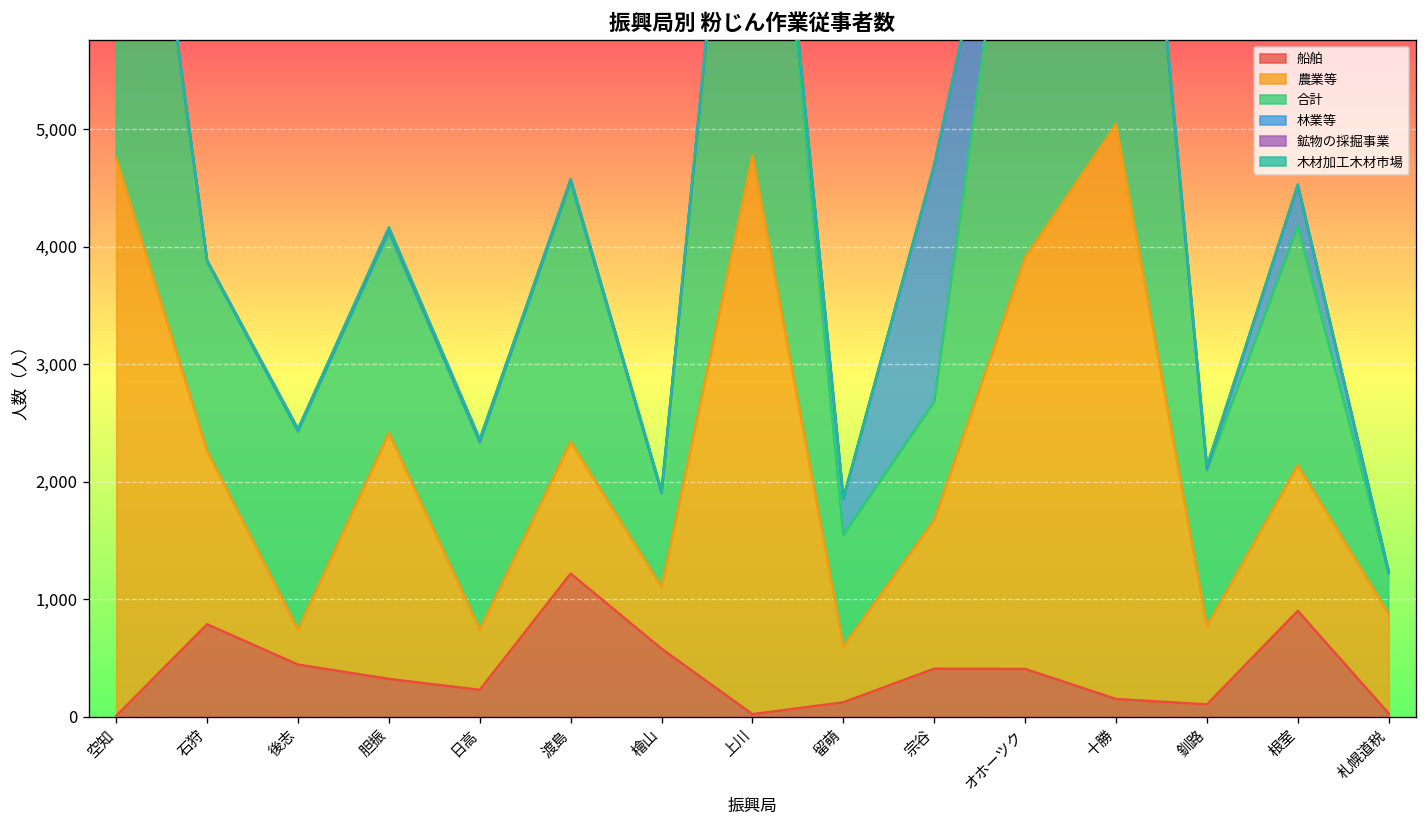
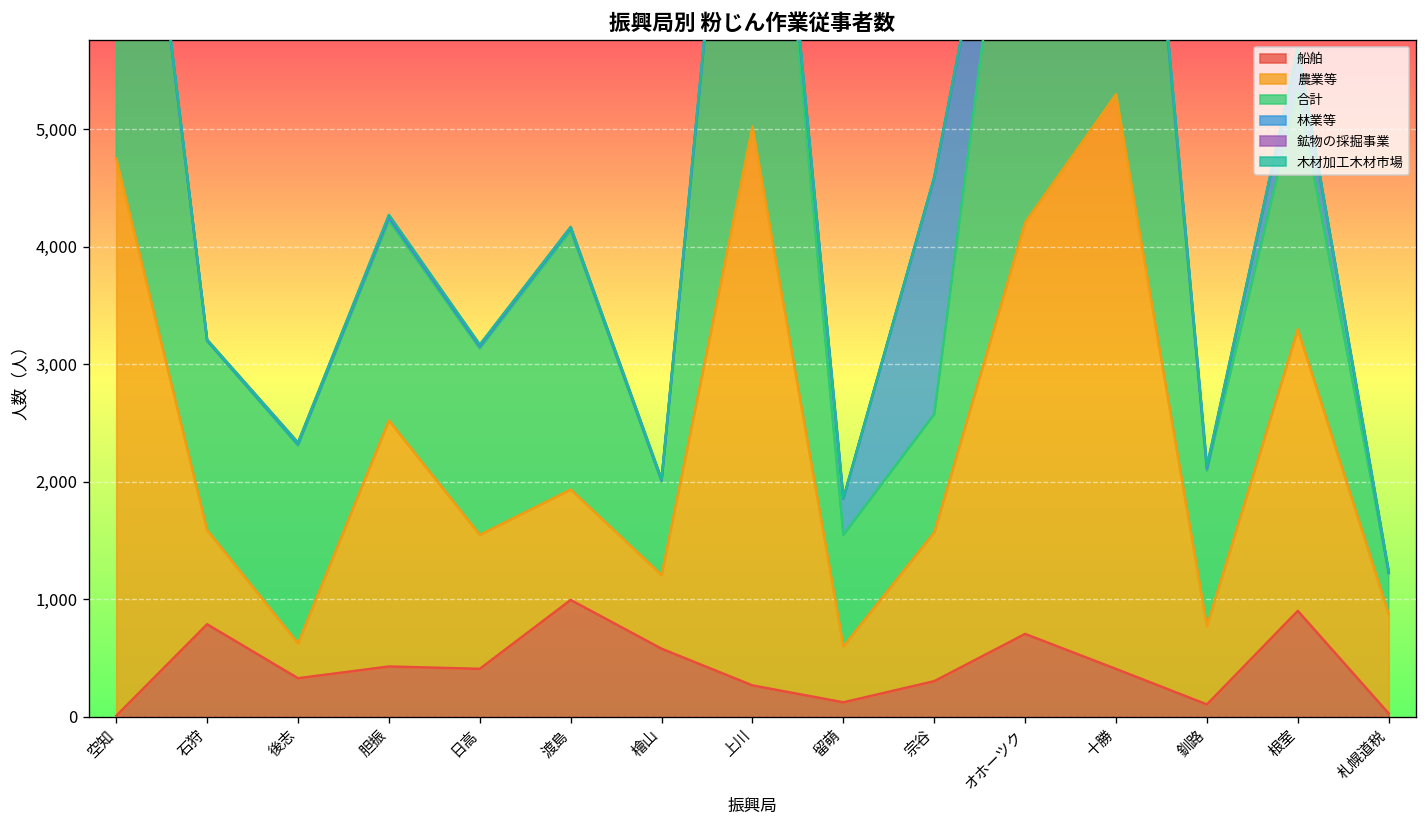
農業等, 石狩: 1,500 -> 800
船舶, 後志: 400 -> 300
船舶, 胆振: 300 -> 400
船舶, 日高: 200 -> 400
農業等, 日高: 500 -> 1,100
船舶, 渡島: 1,200 -> 1,000
農業等, 渡島: 1,100 -> 900
農業等, 檜山: 500 -> 600
船舶, 上川: 0 -> 300
船舶, 宗谷: 400 -> 300
船舶, オホーツク: 400 -> 700
船舶, 十勝: 200 -> 400
農業等, 根室: 1,200 -> 2,400
